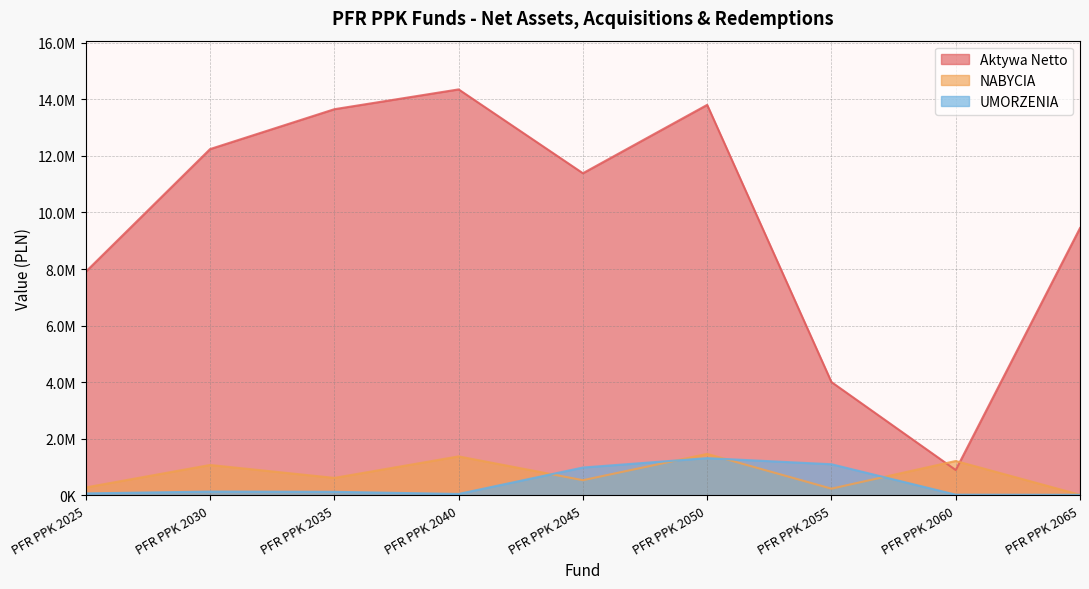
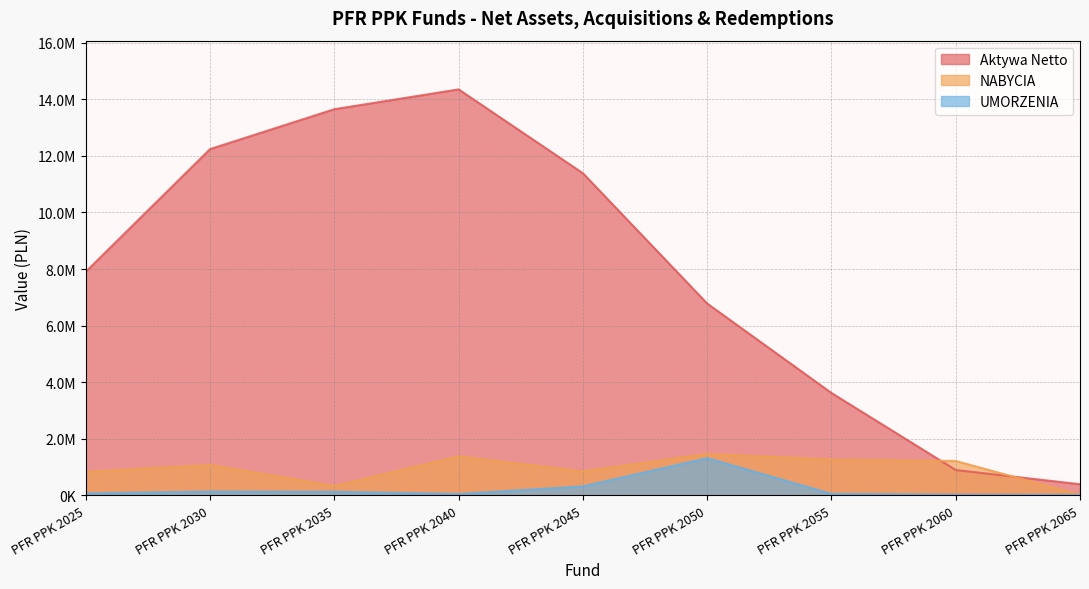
NABYCIA, PFR PPK 2025: 300000 -> 800000
NABYCIA, PFR PPK 2035: 600000 -> 300000
NABYCIA, PFR PPK 2045: 500000 -> 900000
UMORZENIA, PFR PPK 2045: 1000000 -> 300000
Aktywa Netto, PFR PPK 2050: 13800000 -> 6800000
Aktywa Netto, PFR PPK 2055: 4000000 -> 3600000
NABYCIA, PFR PPK 2055: 200000 -> 1300000
UMORZENIA, PFR PPK 2055: 1100000 -> 100000
Aktywa Netto, PFR PPK 2065: 9400000 -> 400000
